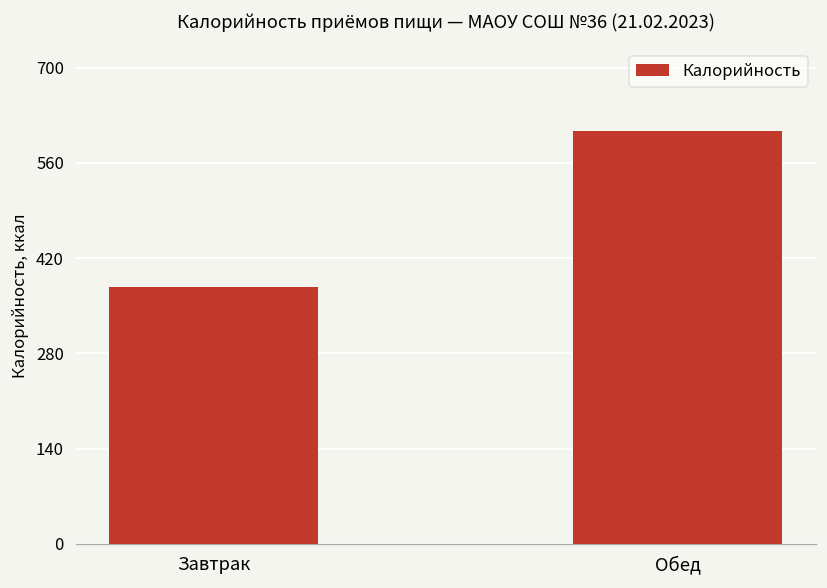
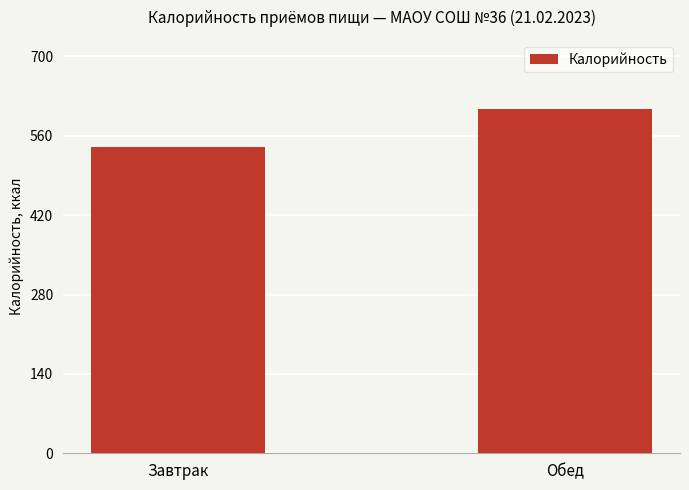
Завтрак: 380 -> 540
